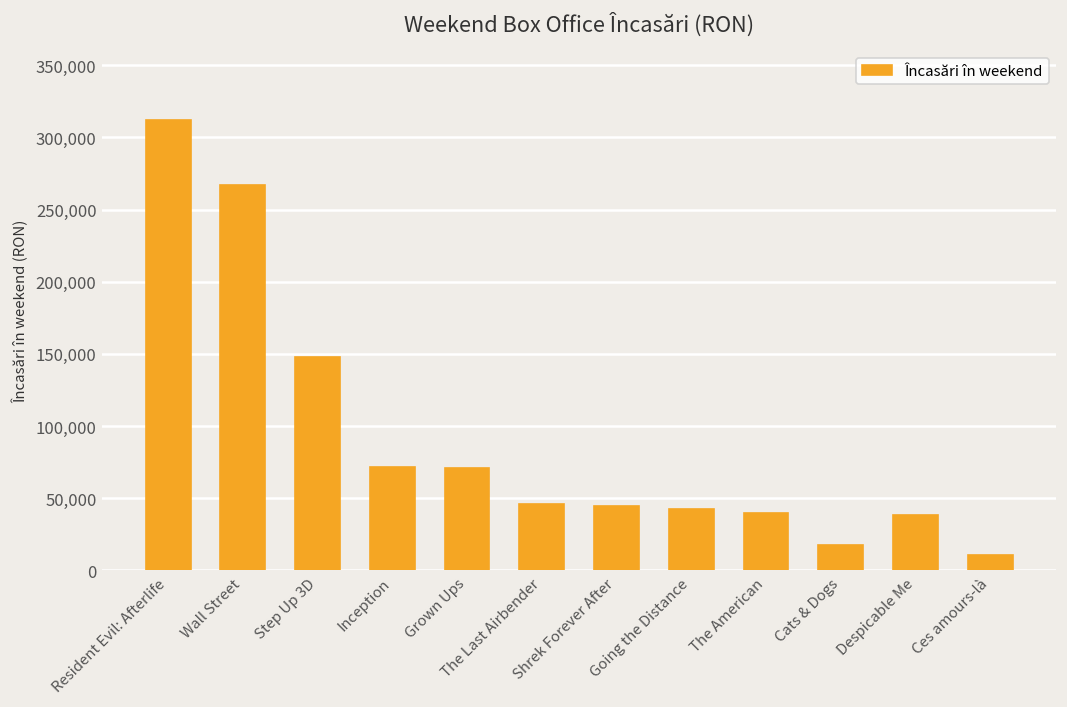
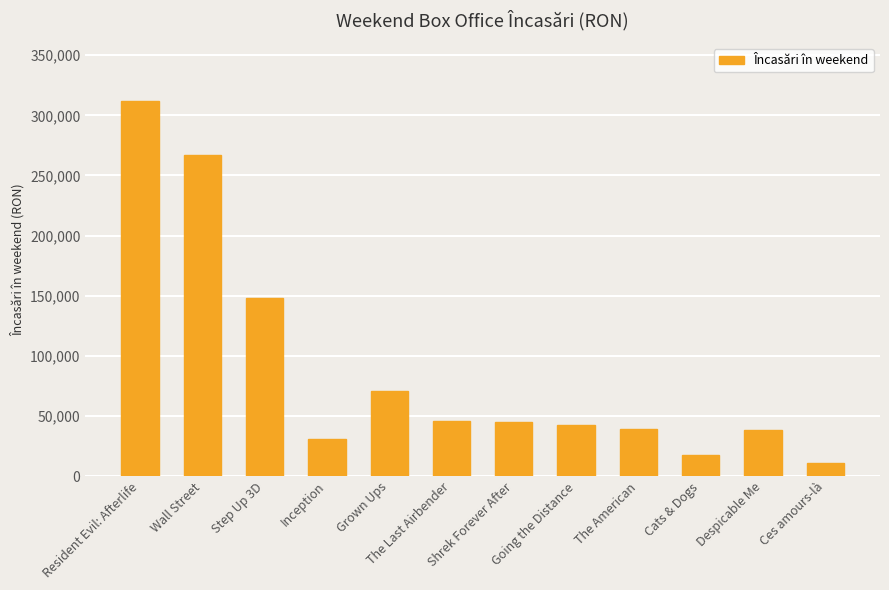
Inception: 71,000 -> 31,000
